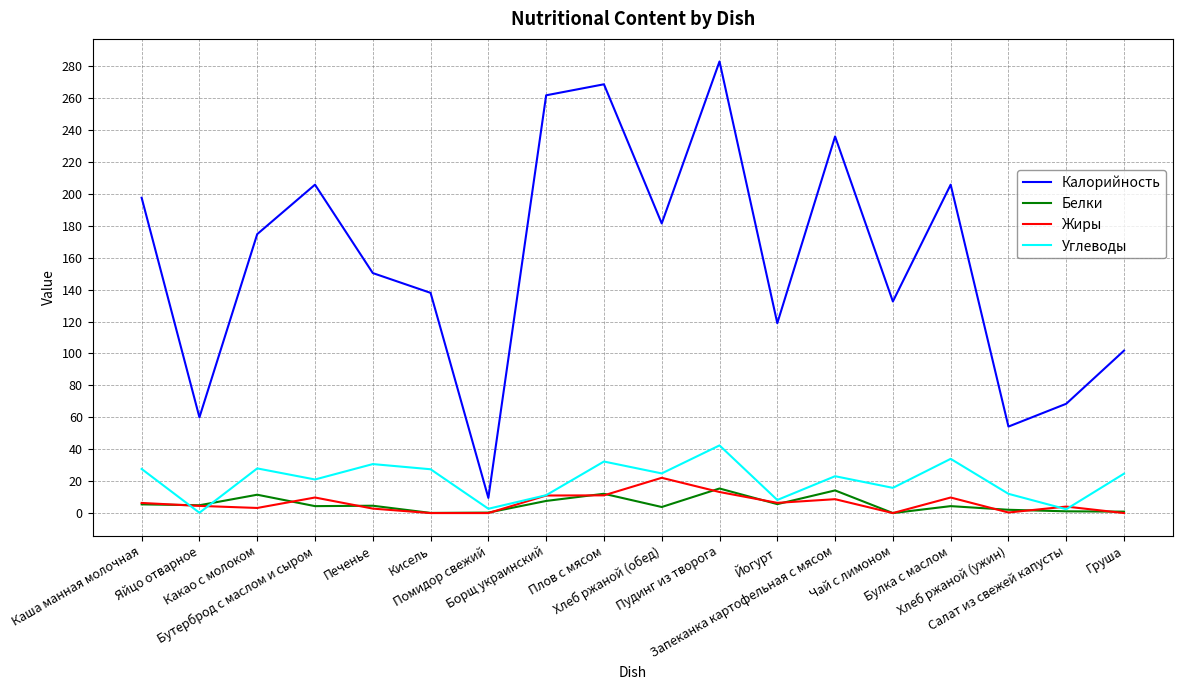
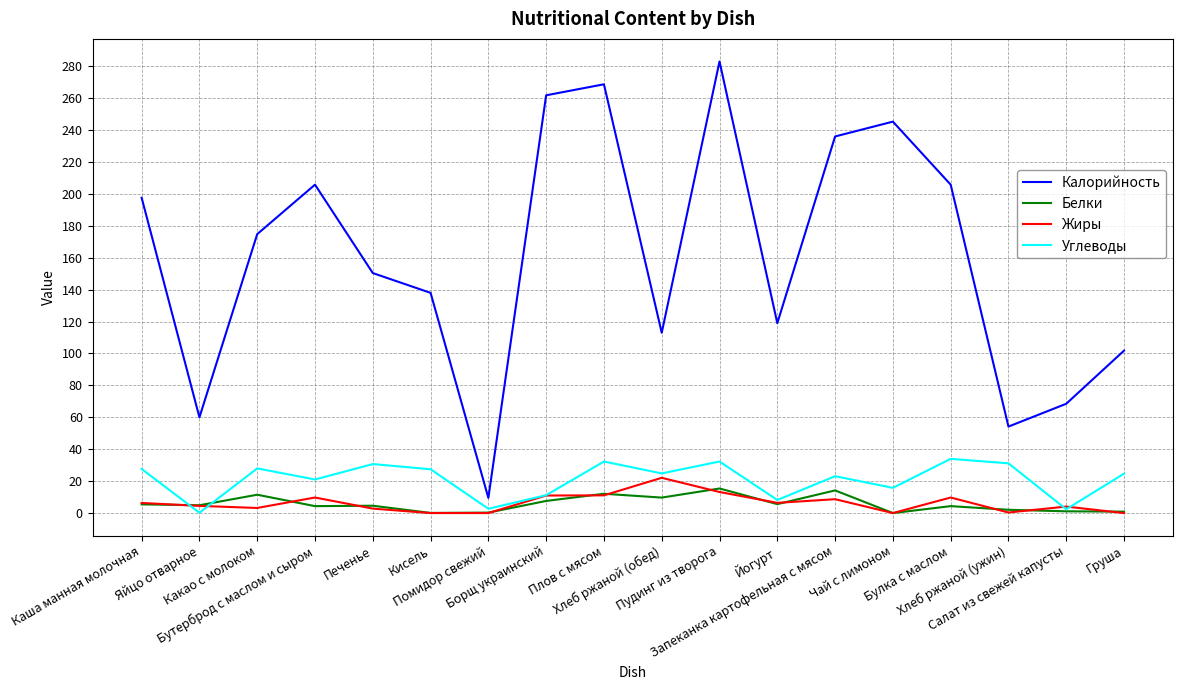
Калорийность, Хлеб ржаной (обед): 182 -> 113
Белки, Хлеб ржаной (обед): 4 -> 10
Углеводы, Пудинг из творога: 42 -> 32
Калорийность, Чай с лимоном: 133 -> 245
Углеводы, Хлеб ржаной (ужин): 12 -> 31
